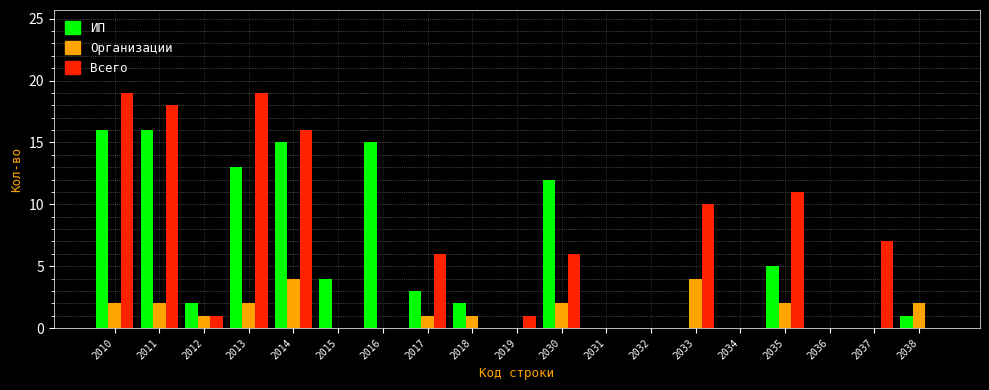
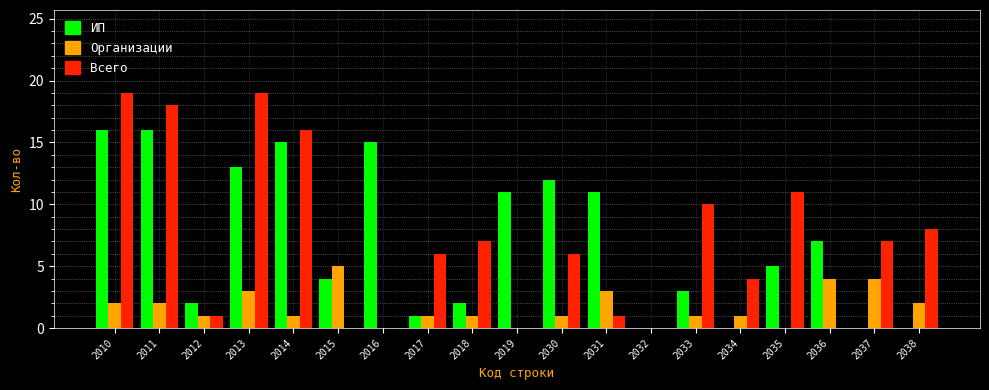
Организации, 2013: 2 -> 3
Организации, 2014: 4 -> 1
Организации, 2015: 0 -> 5
ИП, 2017: 3 -> 1
Всего, 2018: 0 -> 7
ИП, 2019: 0 -> 11
Всего, 2019: 1 -> 0
Организации, 2030: 2 -> 1
ИП, 2031: 0 -> 11
Организации, 2031: 0 -> 3
Всего, 2031: 0 -> 1
ИП, 2033: 0 -> 3
Организации, 2033: 4 -> 1
Организации, 2034: 0 -> 1
Всего, 2034: 0 -> 4
Организации, 2035: 2 -> 0
ИП, 2036: 0 -> 7
Организации, 2036: 0 -> 4
Организации, 2037: 0 -> 4
ИП, 2038: 1 -> 0
Всего, 2038: 0 -> 8
